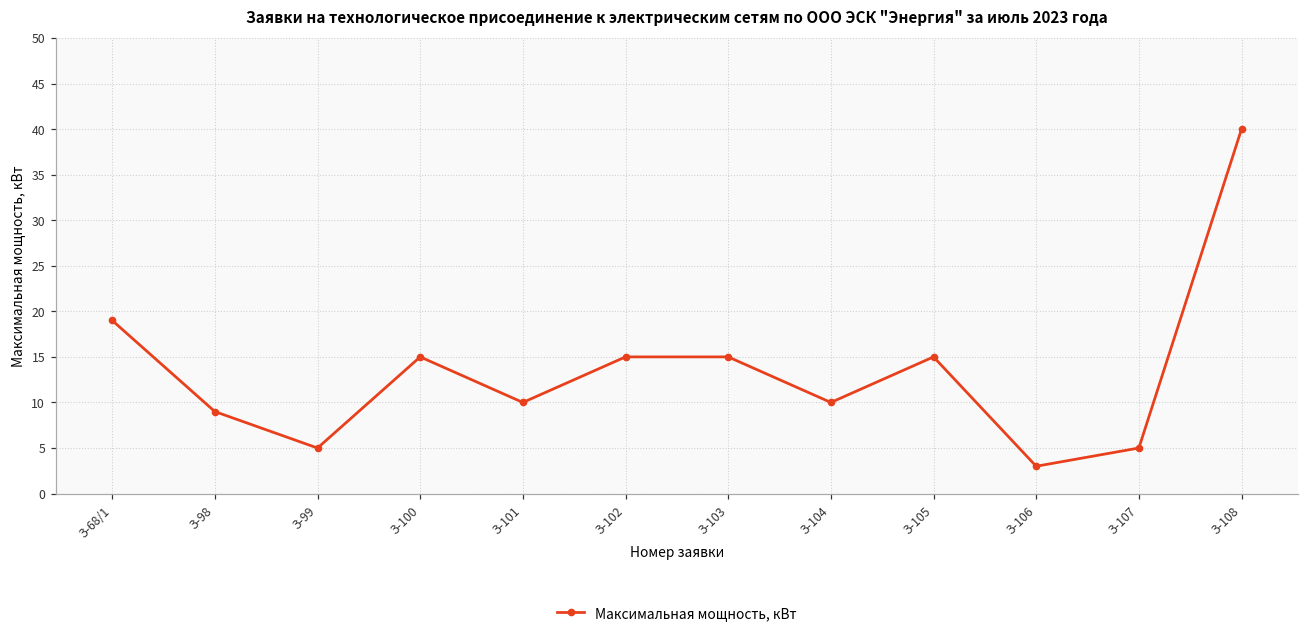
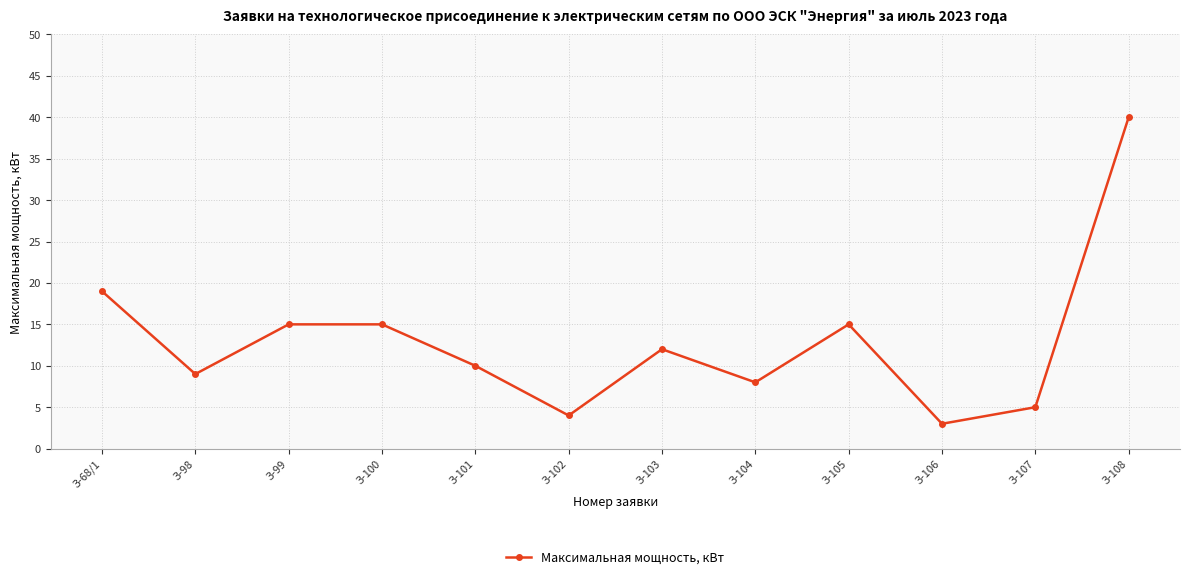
З-99: 5 -> 15
З-102: 15 -> 4
З-103: 15 -> 12
З-104: 10 -> 8
